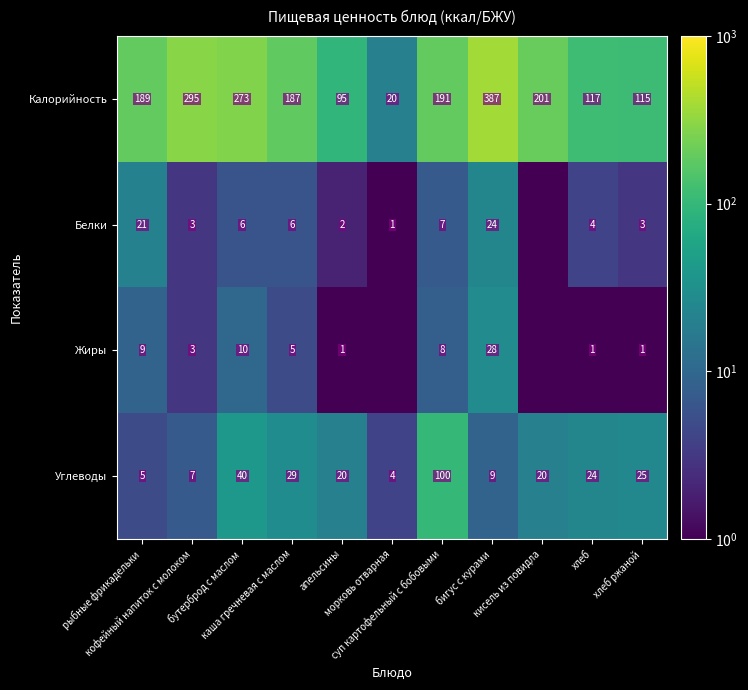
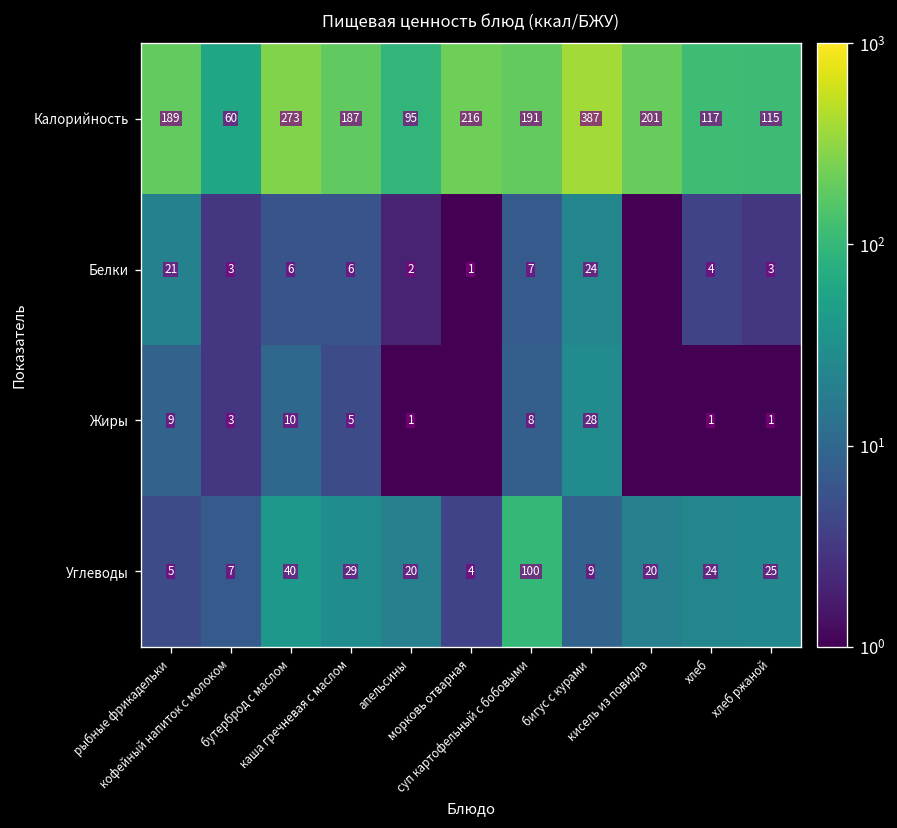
Калорийность, кофейный напиток с молоком: 295 -> 60
Калорийность, морковь отварная: 20 -> 216
